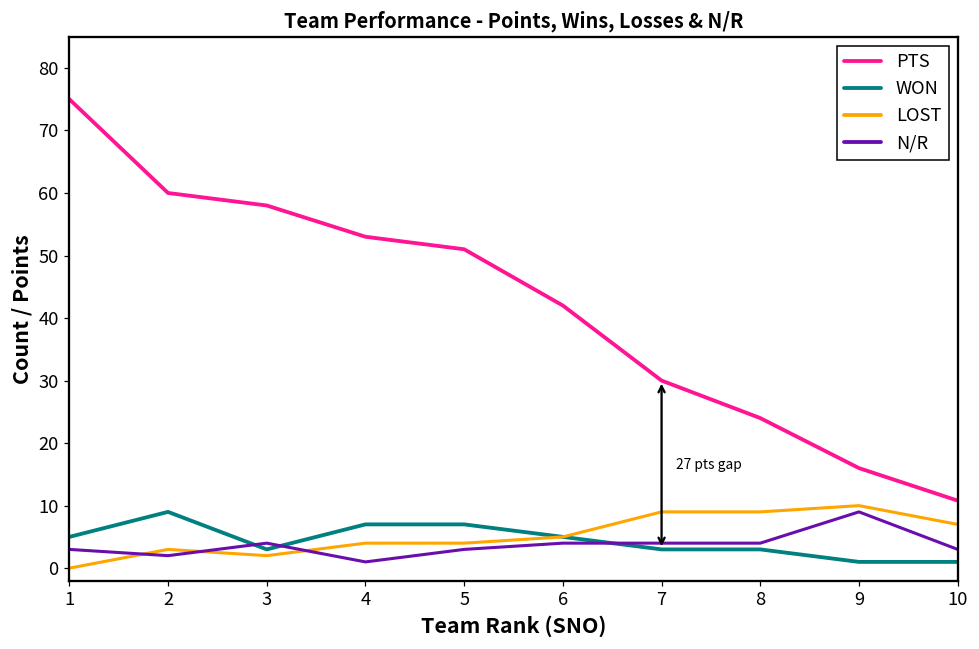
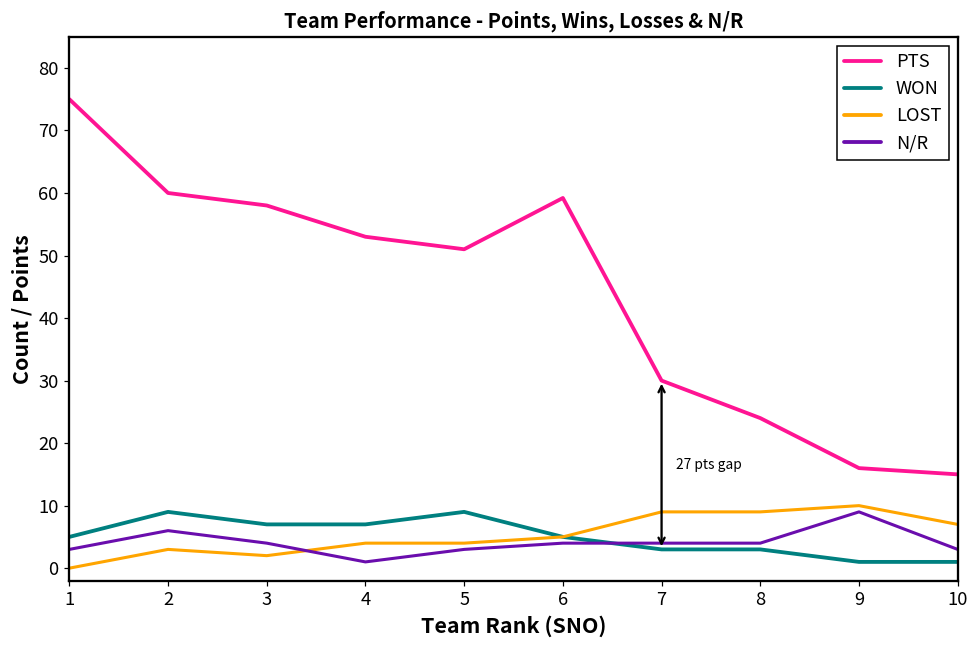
N/R, 2: 2 -> 6
WON, 3: 3 -> 7
WON, 5: 7 -> 9
PTS, 6: 42 -> 59
PTS, 10: 11 -> 15
